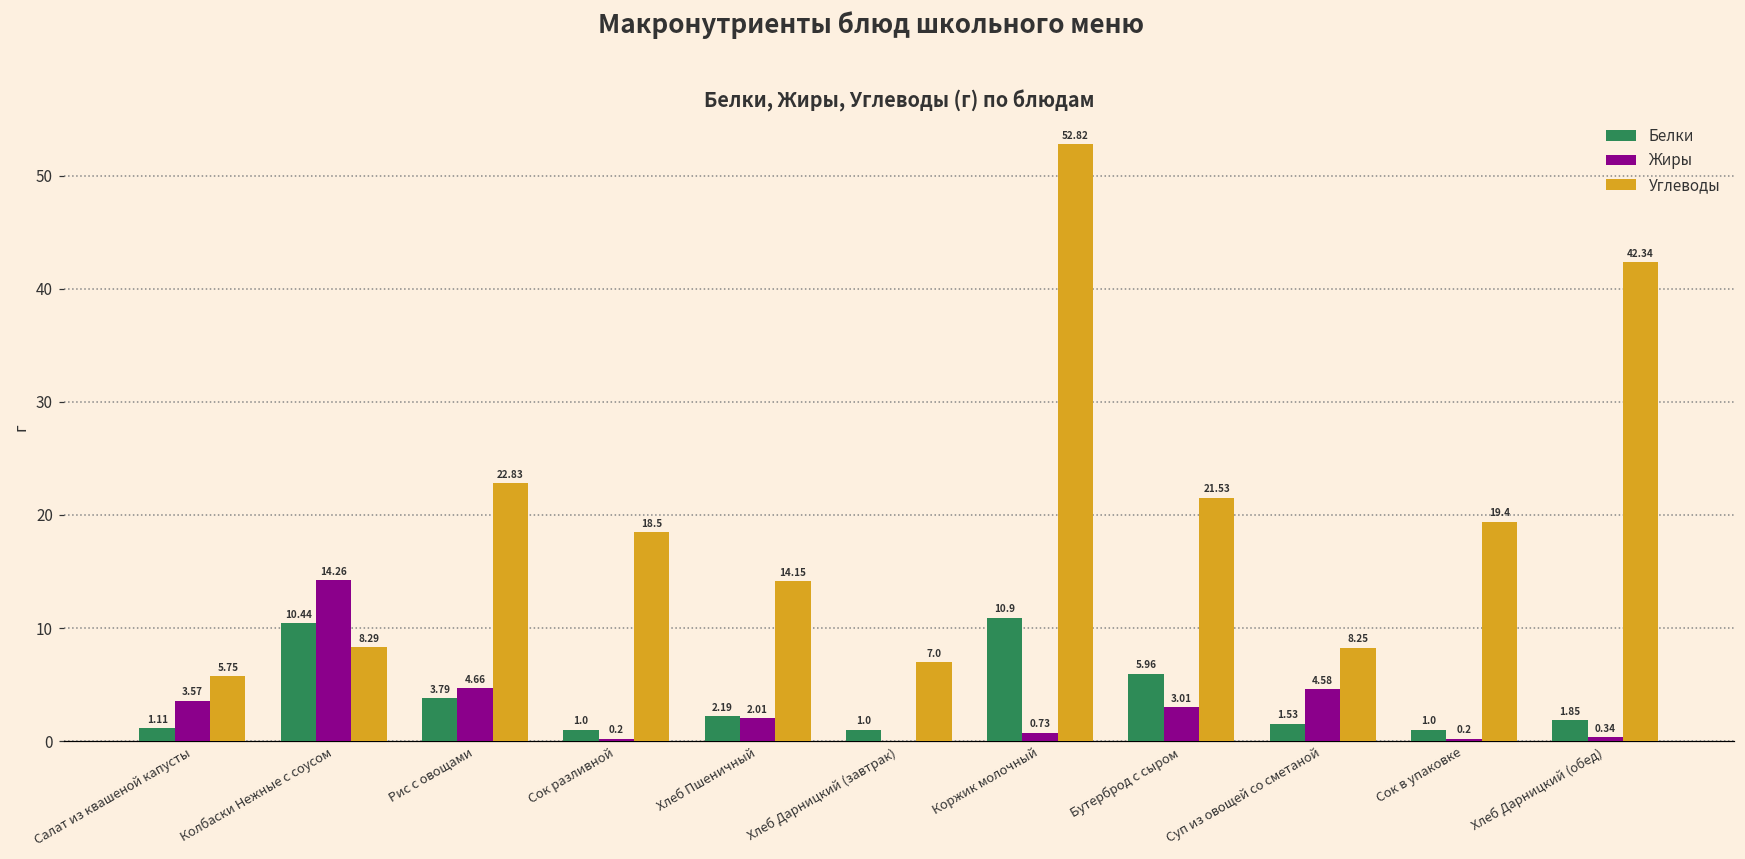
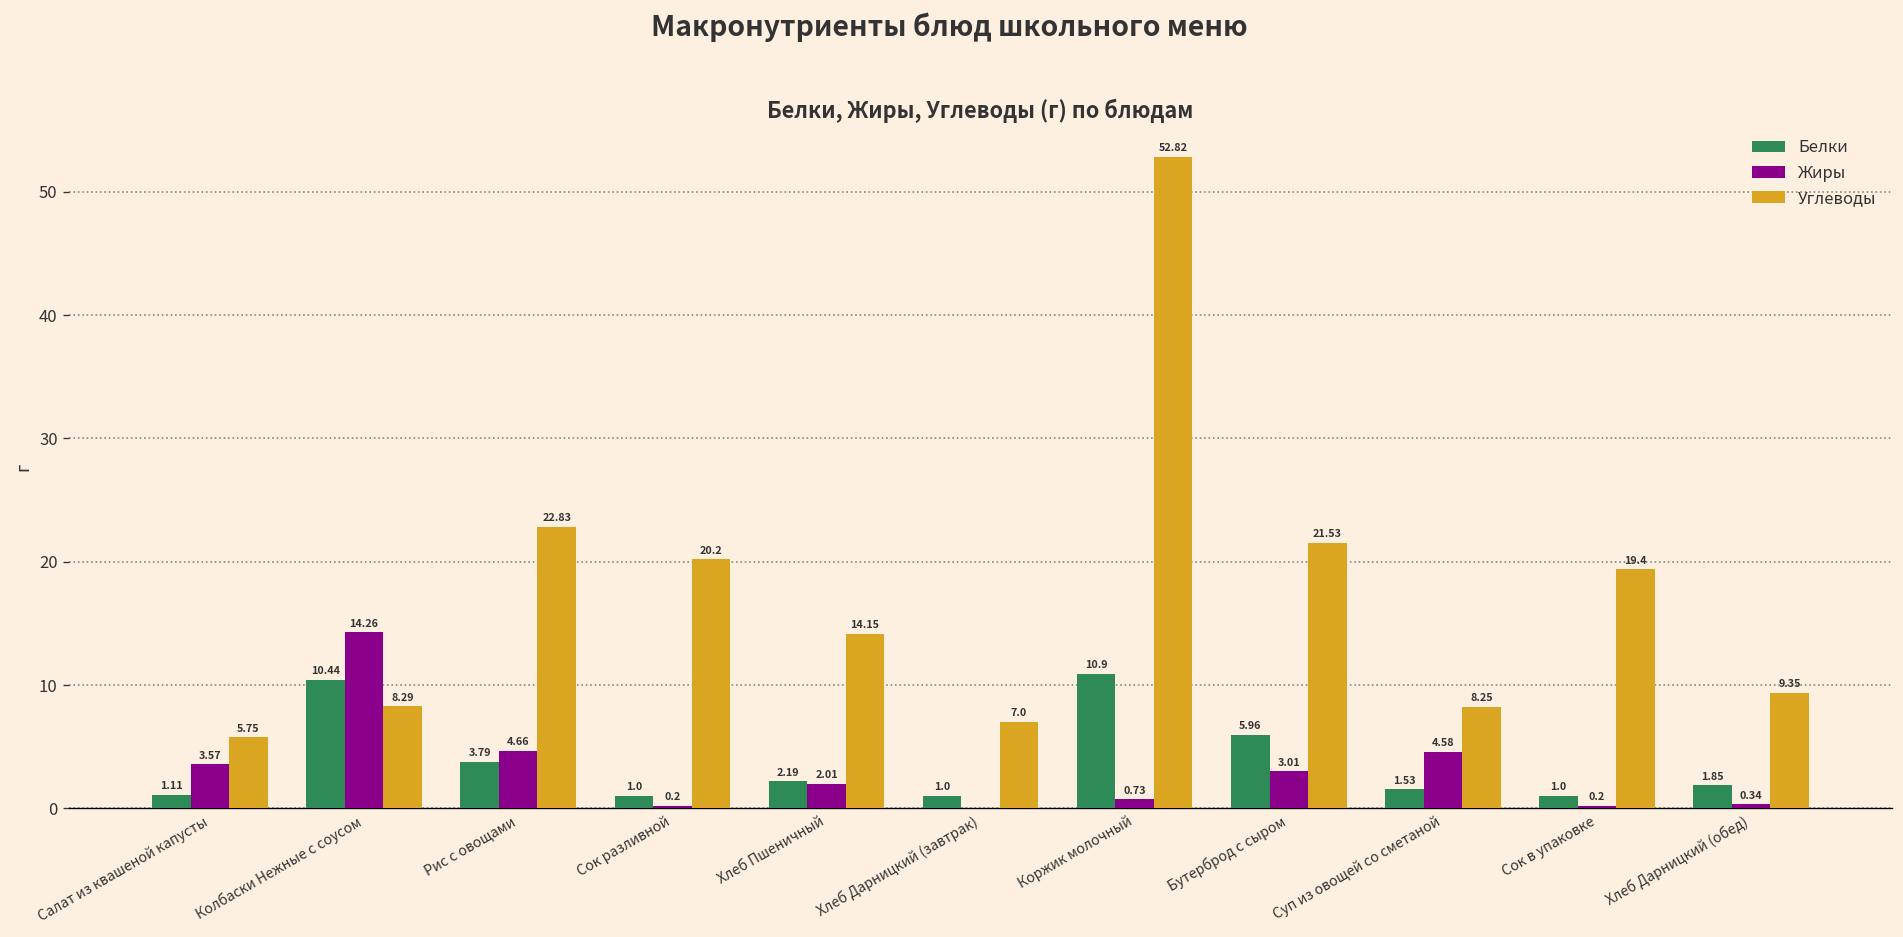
Углеводы, Сок разливной: 18.5 -> 20.2
Углеводы, Хлеб Дарницкий (обед): 42.34 -> 9.35
